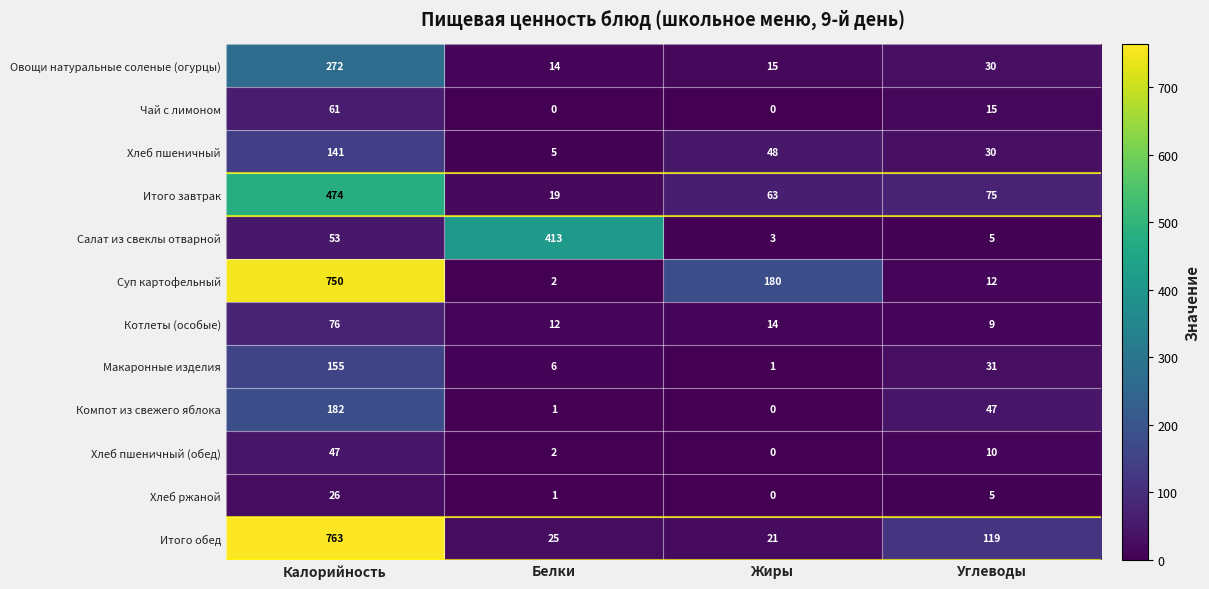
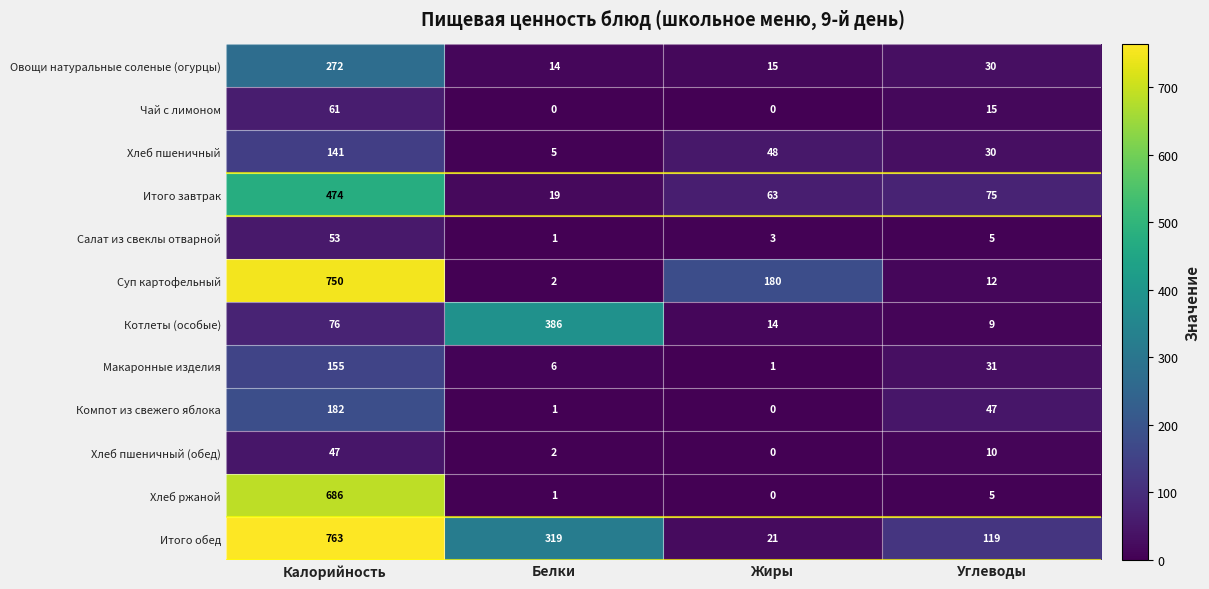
Салат из свеклы отварной, Белки: 413 -> 1
Котлеты (особые), Белки: 12 -> 386
Хлеб ржаной, Калорийность: 26 -> 686
Итого обед, Белки: 25 -> 319
